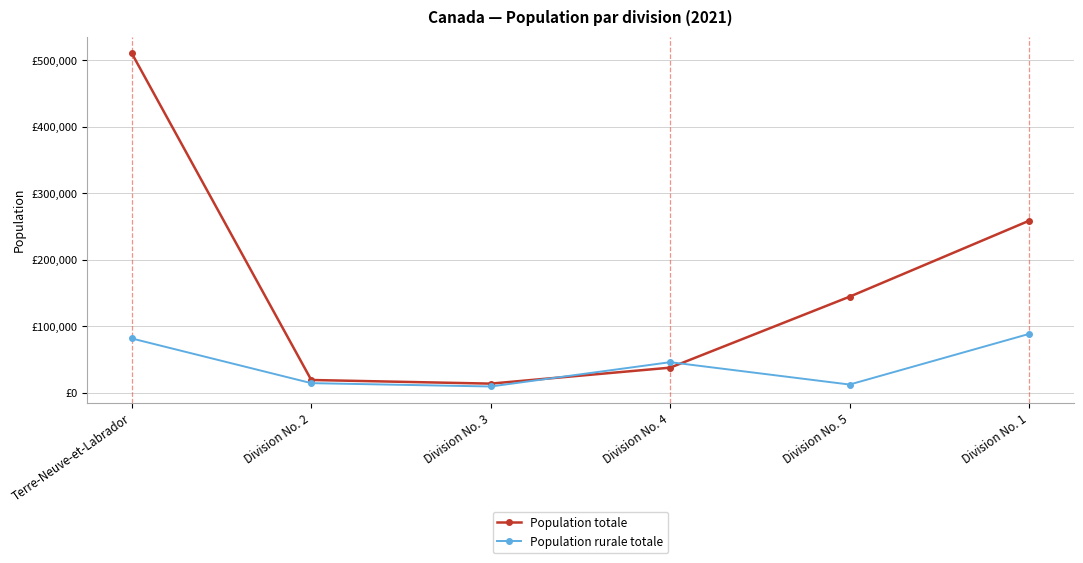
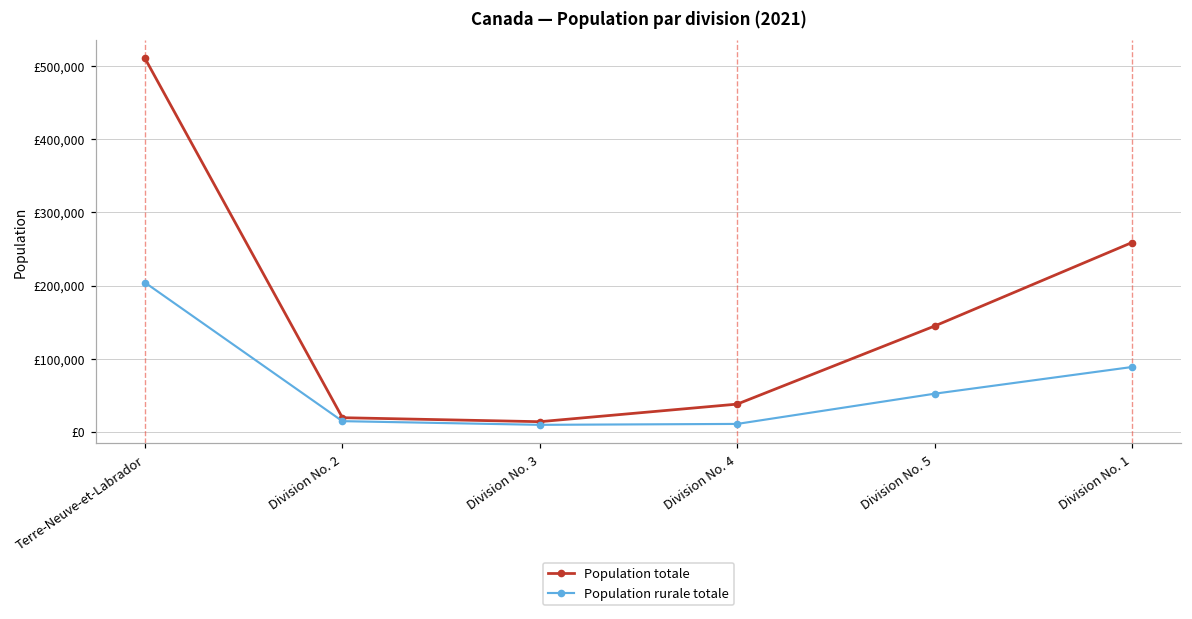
Population rurale totale, Terre-Neuve-et-Labrador: £80,000 -> £200,000
Population rurale totale, Division No. 4: £50,000 -> £10,000
Population rurale totale, Division No. 5: £10,000 -> £50,000
